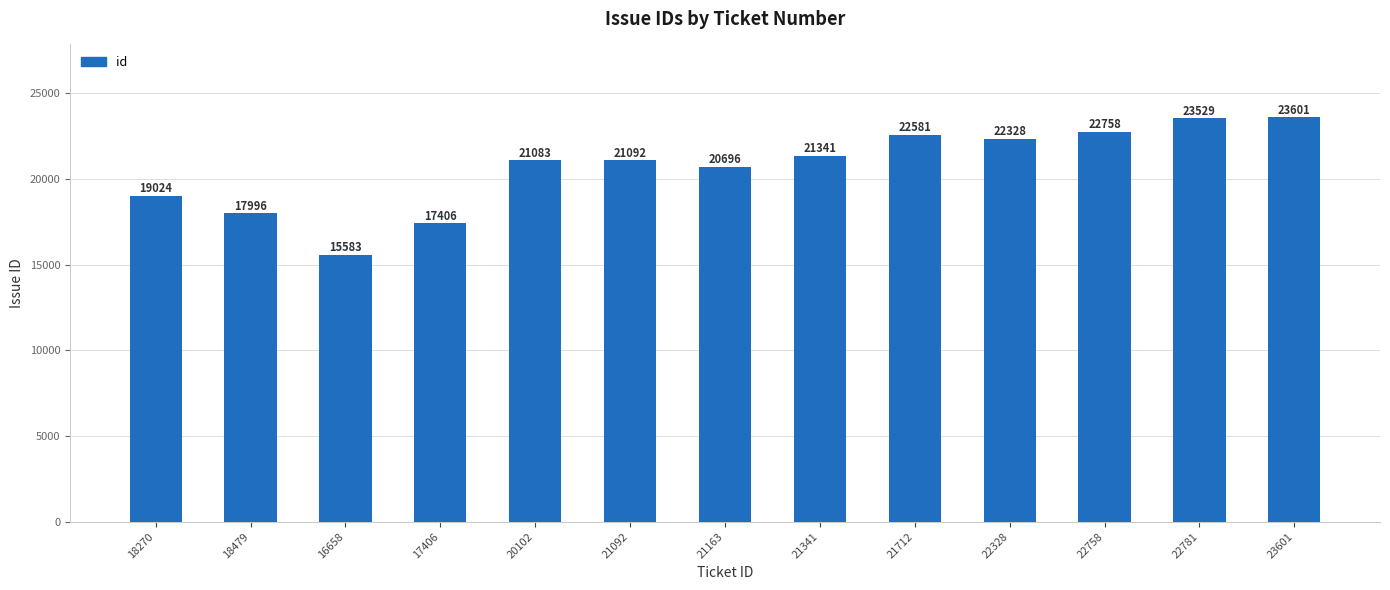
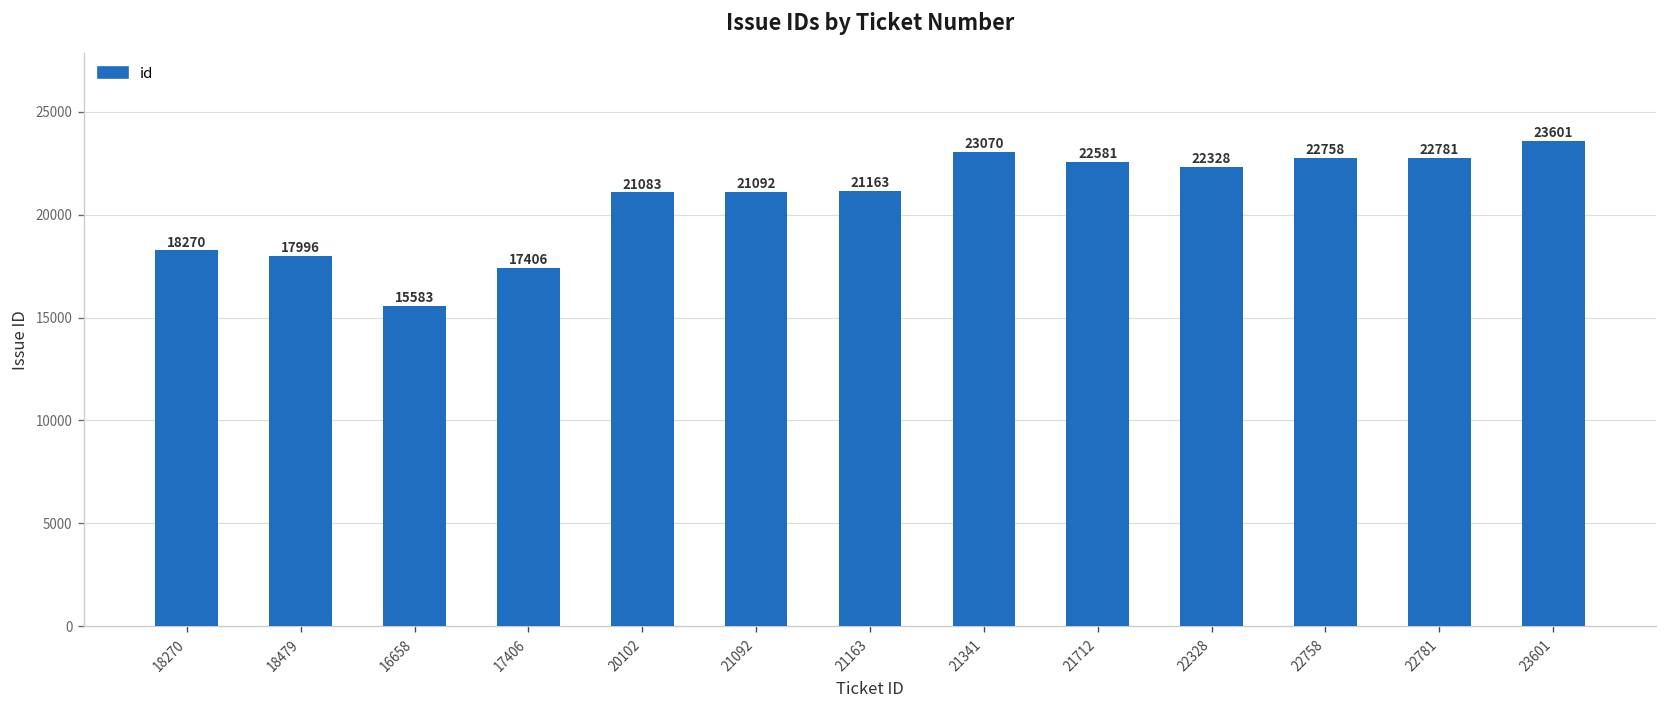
18270: 19024 -> 18270
21163: 20696 -> 21163
21341: 21341 -> 23070
22781: 23529 -> 22781
